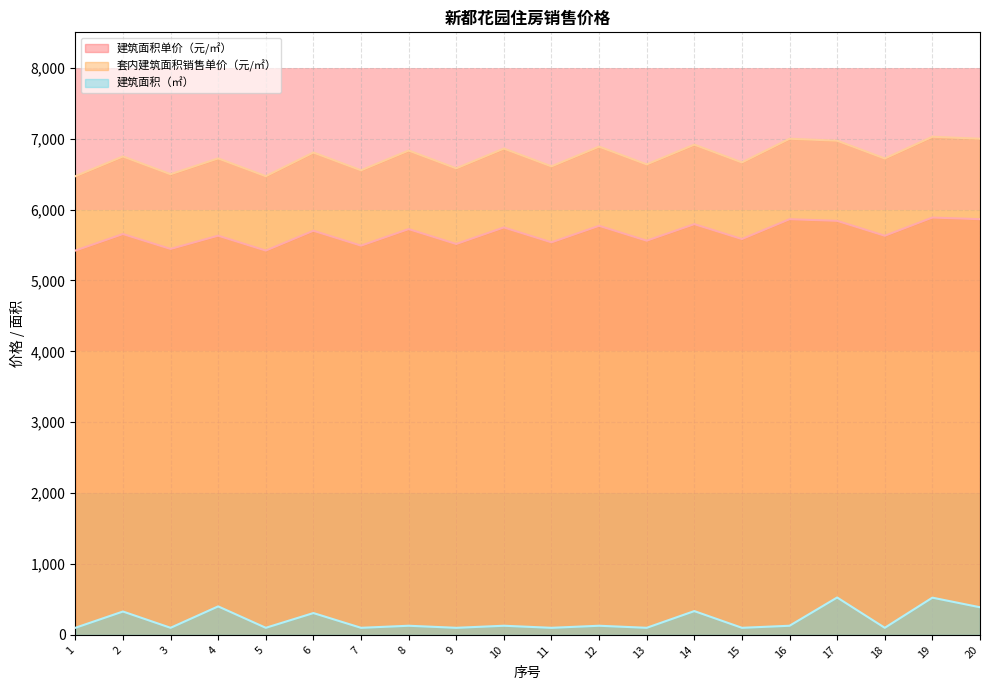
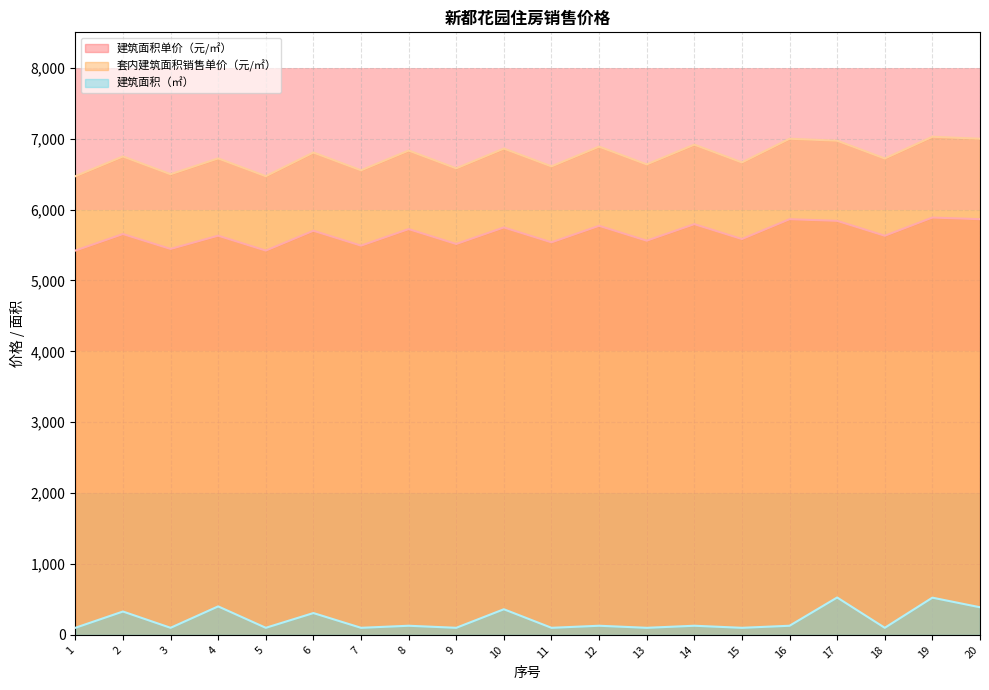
建筑面积（㎡）, 10: 100 -> 400
建筑面积（㎡）, 14: 300 -> 100
